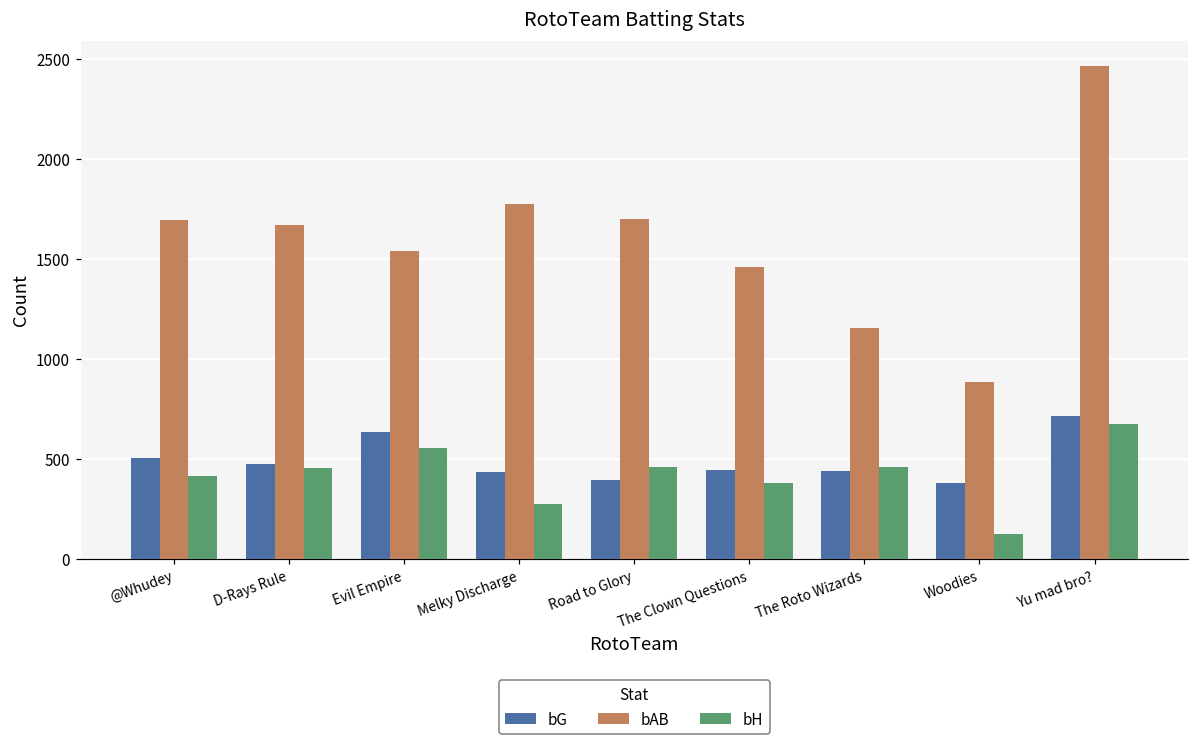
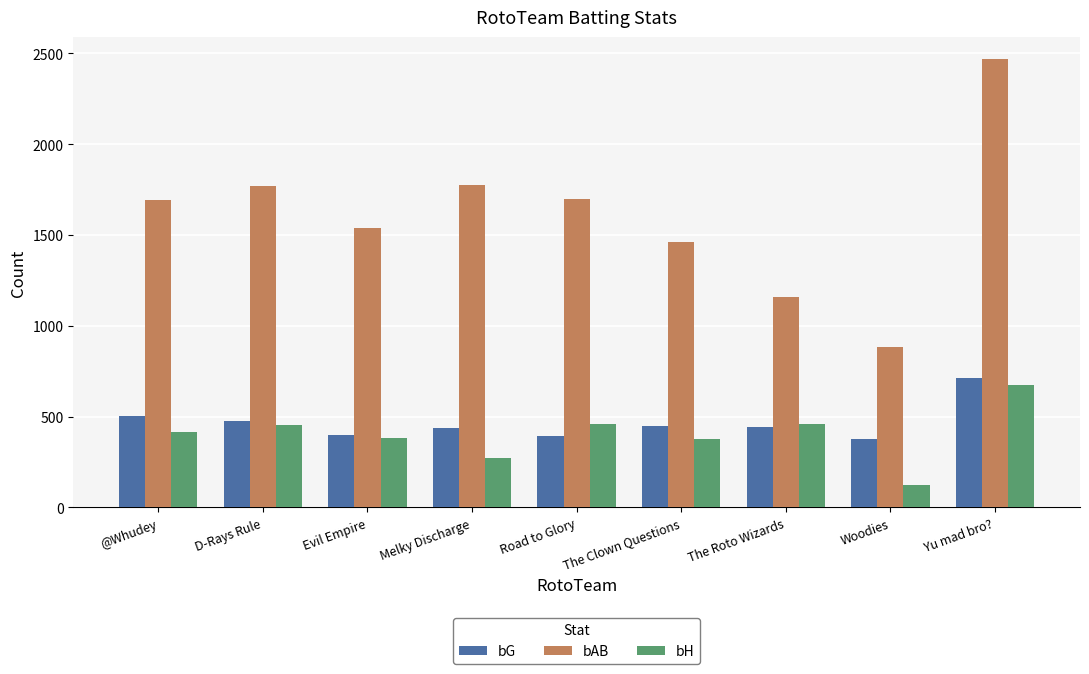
bAB, D-Rays Rule: 1670 -> 1770
bG, Evil Empire: 630 -> 400
bH, Evil Empire: 550 -> 380
